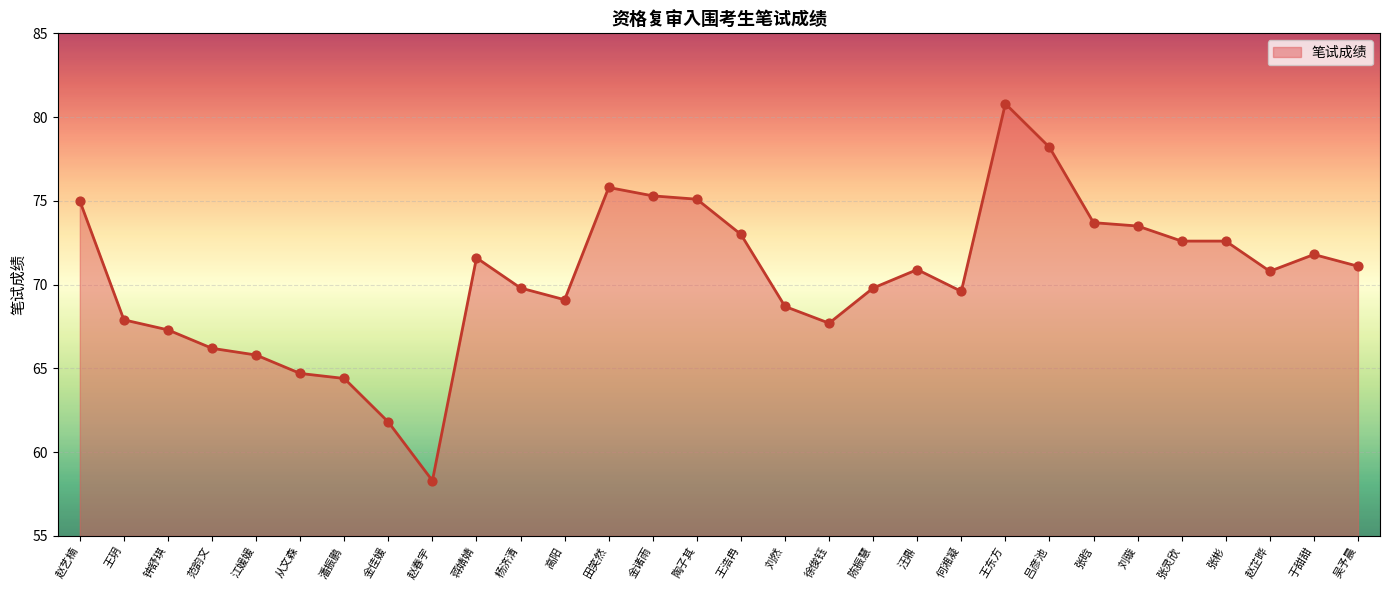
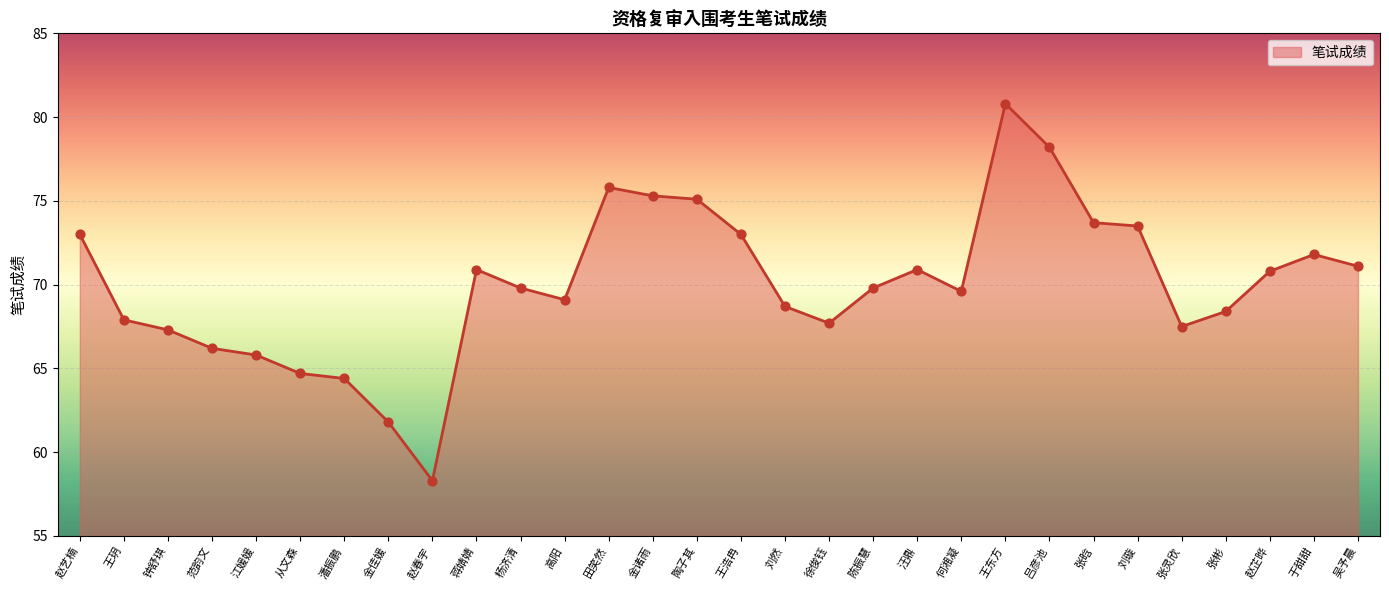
赵艺楠: 75 -> 73
蒋婧婧: 71.6 -> 70.9
张灵欣: 72.6 -> 67.5
张彬: 72.6 -> 68.4
